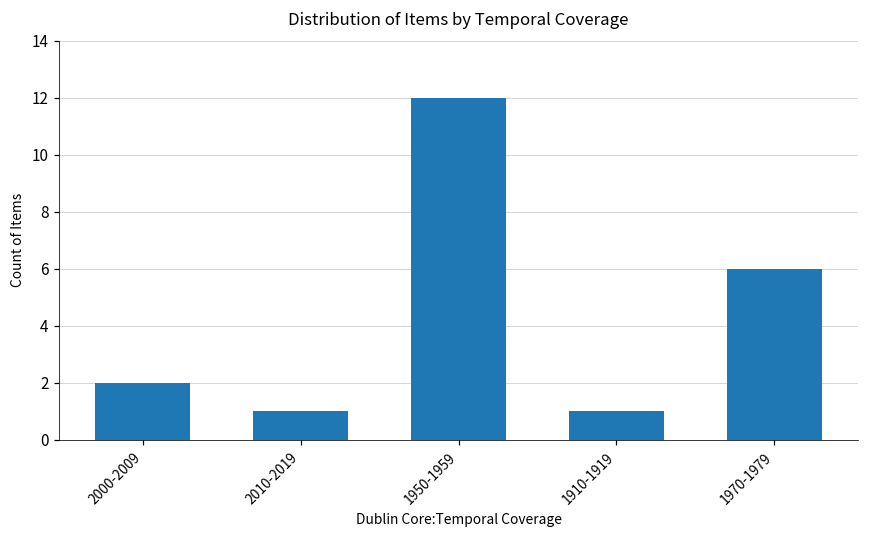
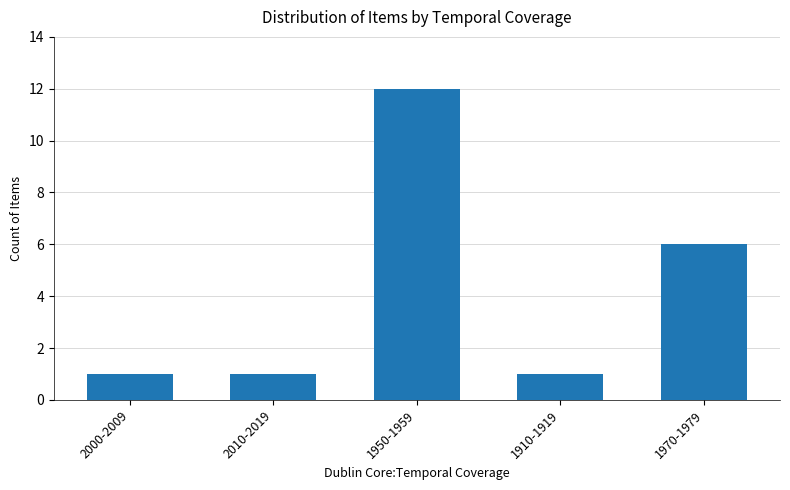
2000-2009: 2 -> 1
